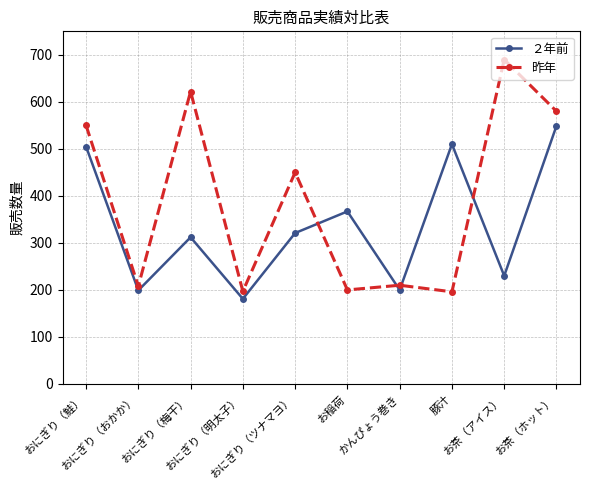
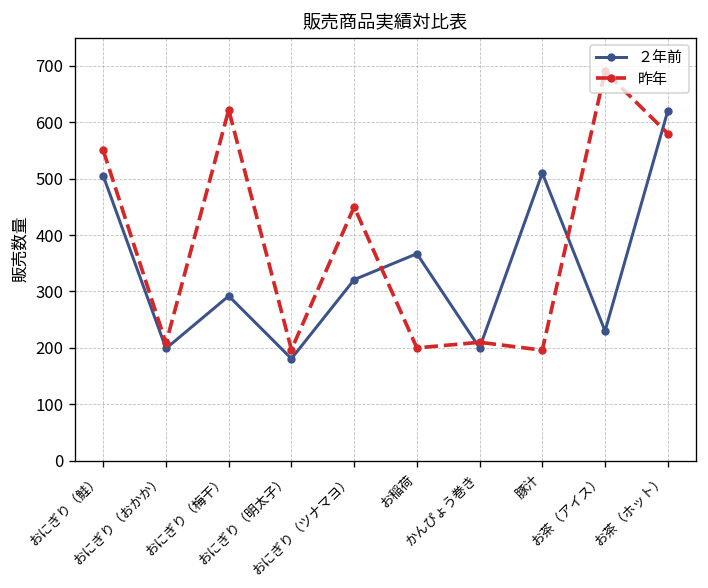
２年前, おにぎり（梅干）: 310 -> 290
２年前, お茶（ホット）: 550 -> 620
